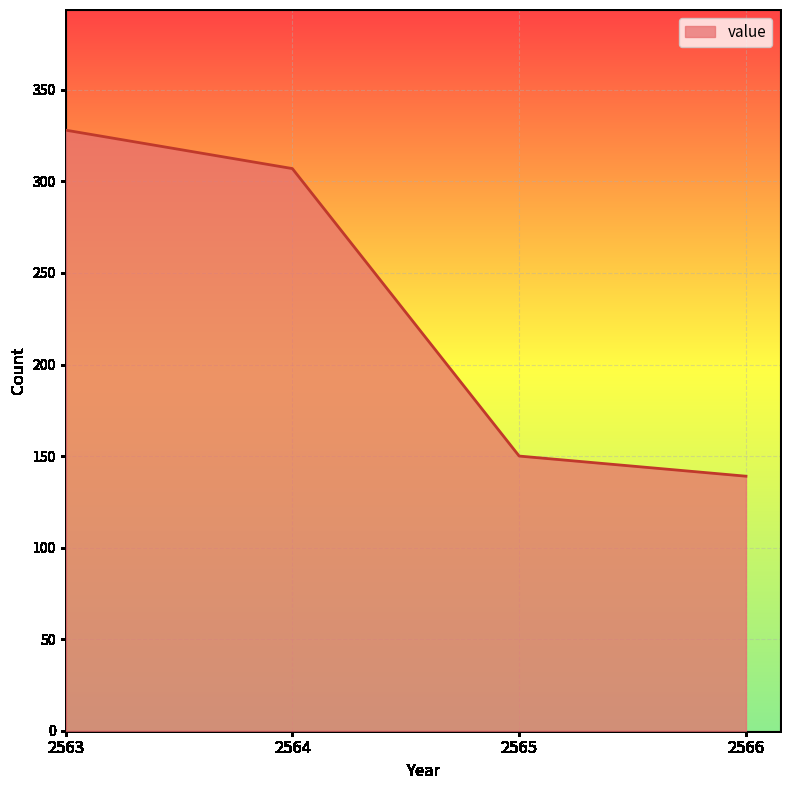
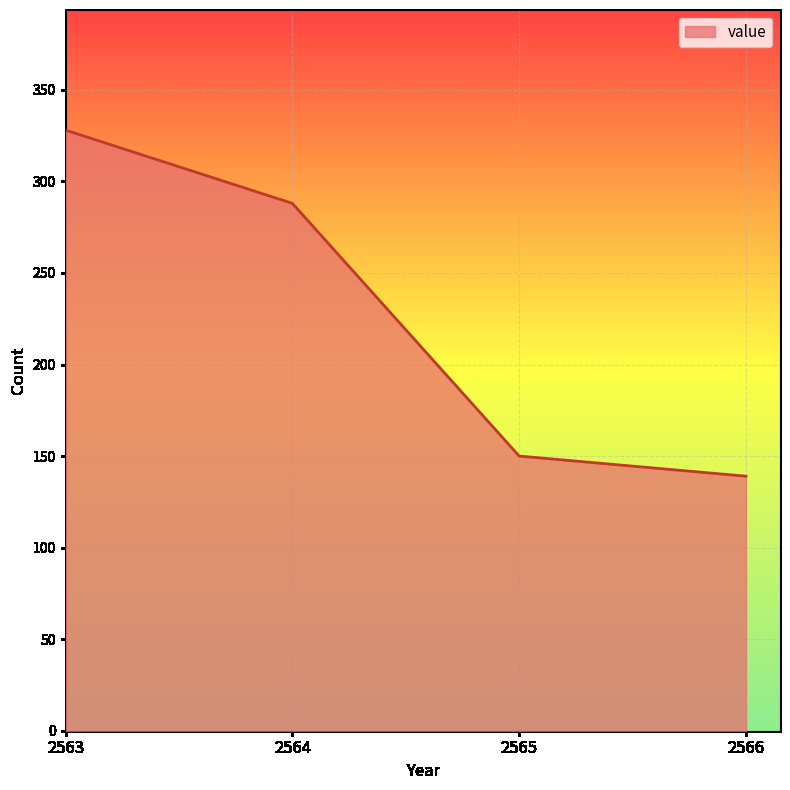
2564: 307 -> 288
